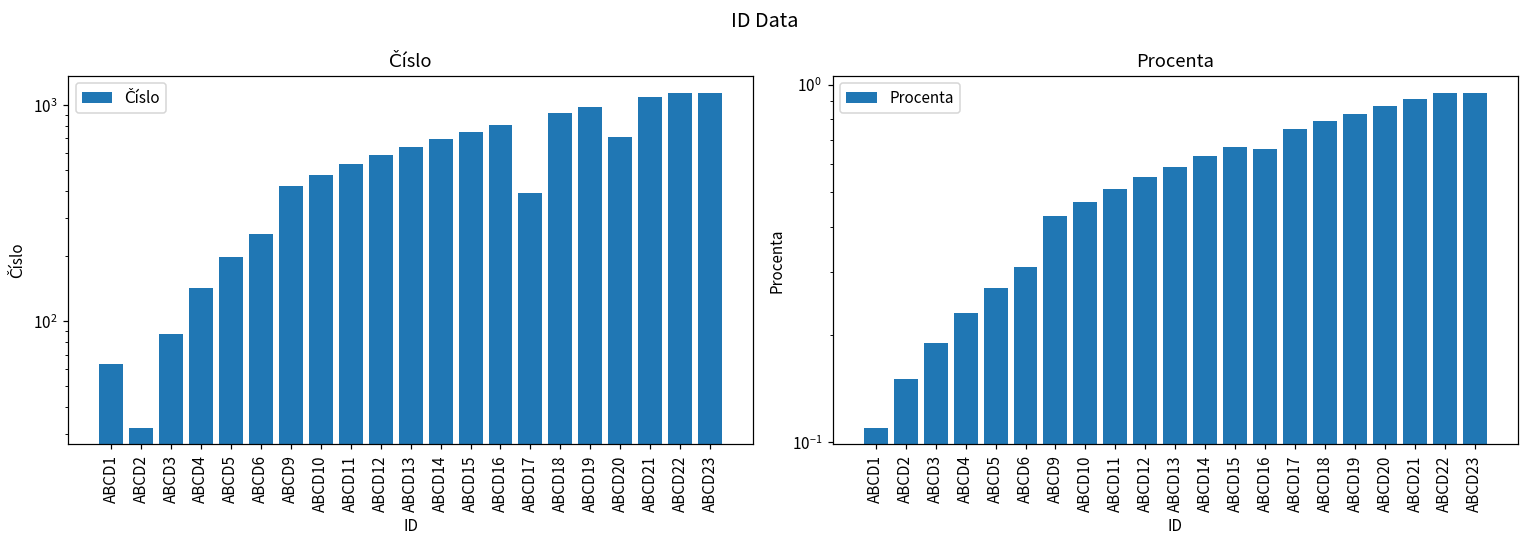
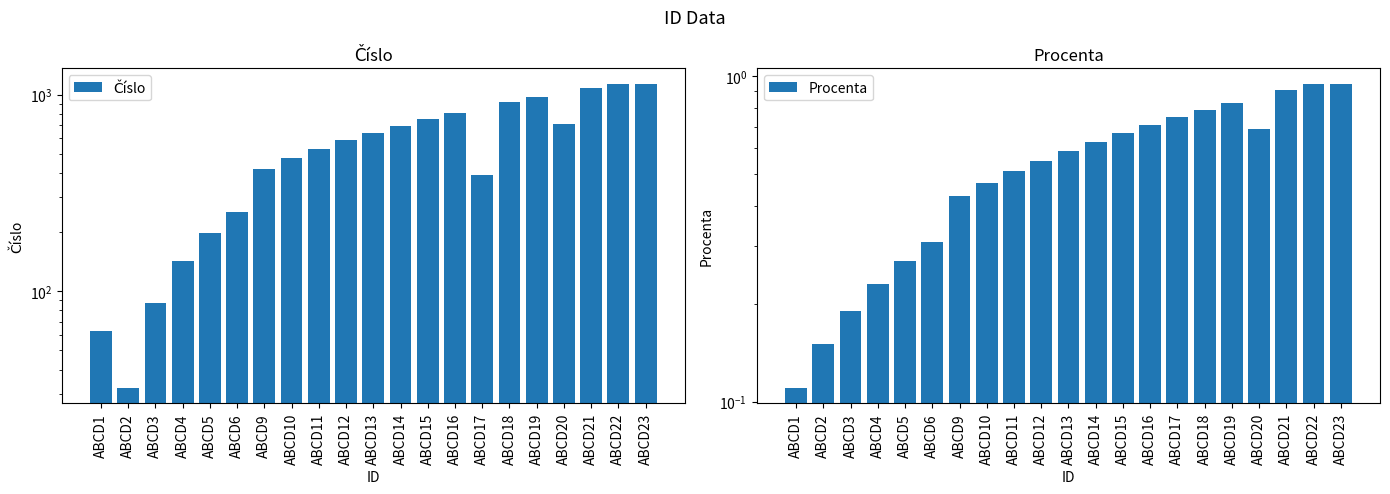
Procenta, ABCD16: 0.66 -> 0.71
Procenta, ABCD20: 0.87 -> 0.69
